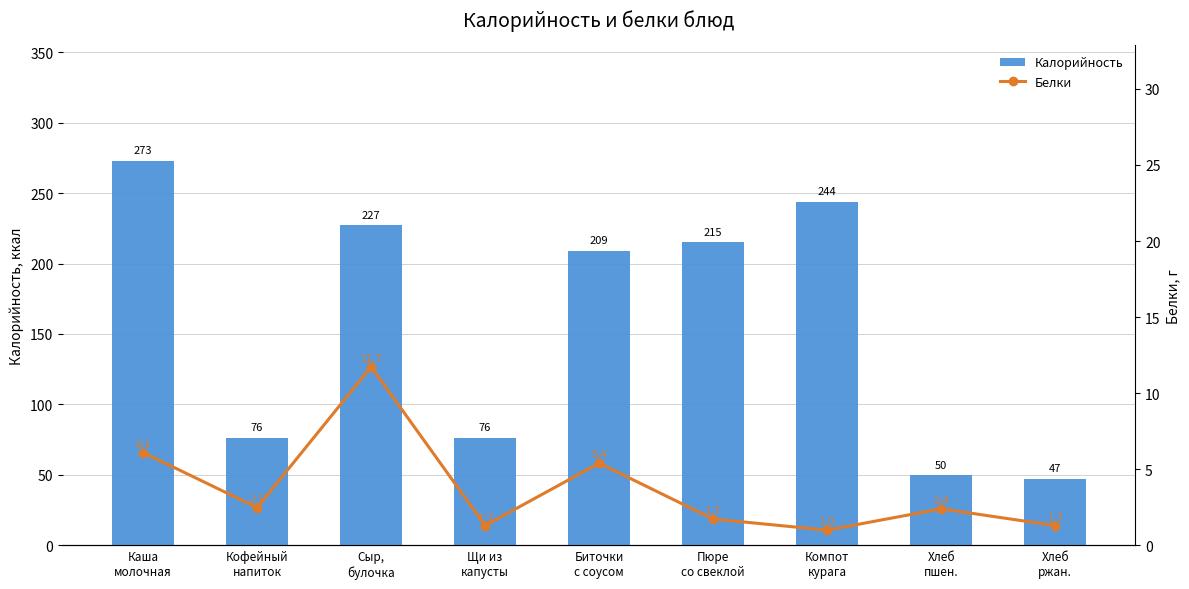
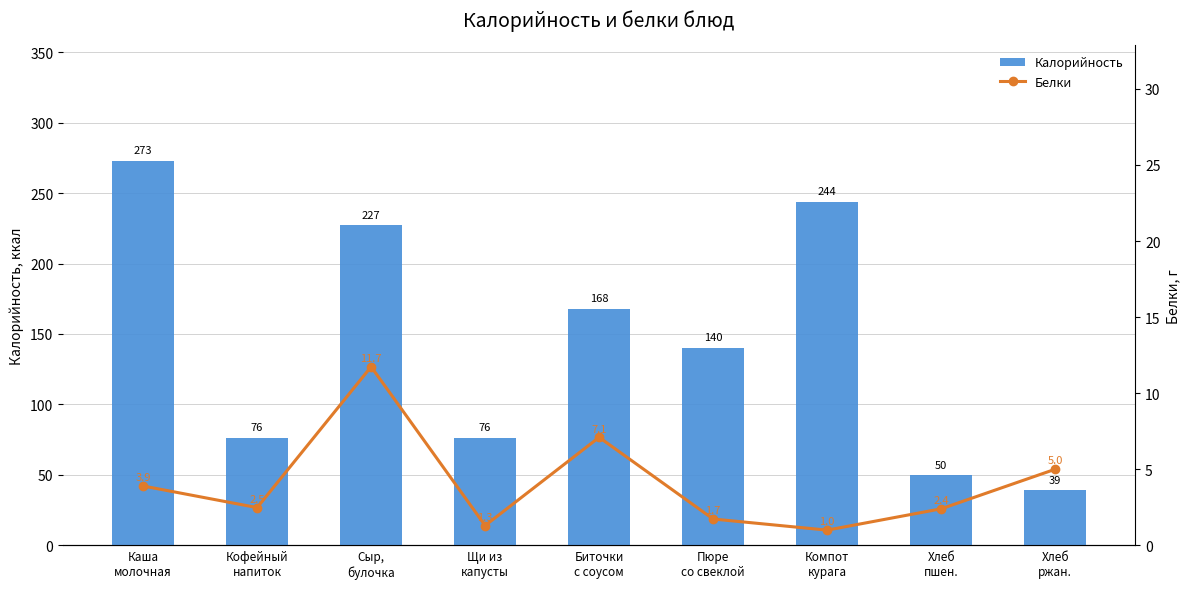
Калорийность, Биточки с соусом: 209 -> 168
Калорийность, Пюре со свеклой: 215 -> 140
Калорийность, Хлеб ржан.: 47 -> 39
Белки, Каша молочная: 6.1 -> 3.9
Белки, Биточки с соусом: 5.4 -> 7.1
Белки, Хлеб ржан.: 1.3 -> 5.0
